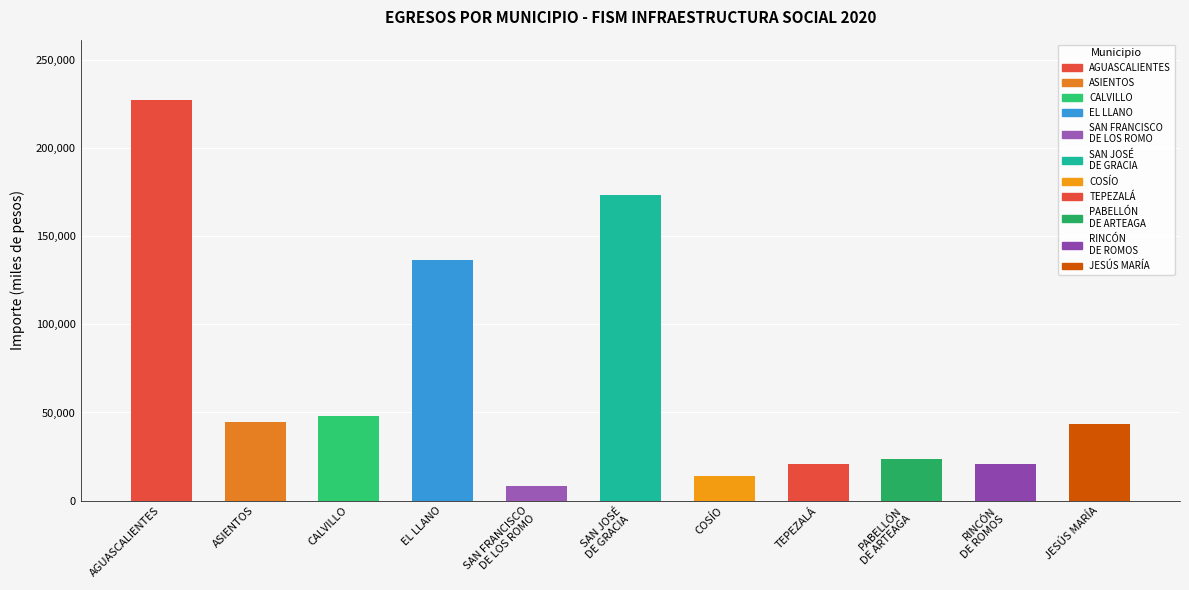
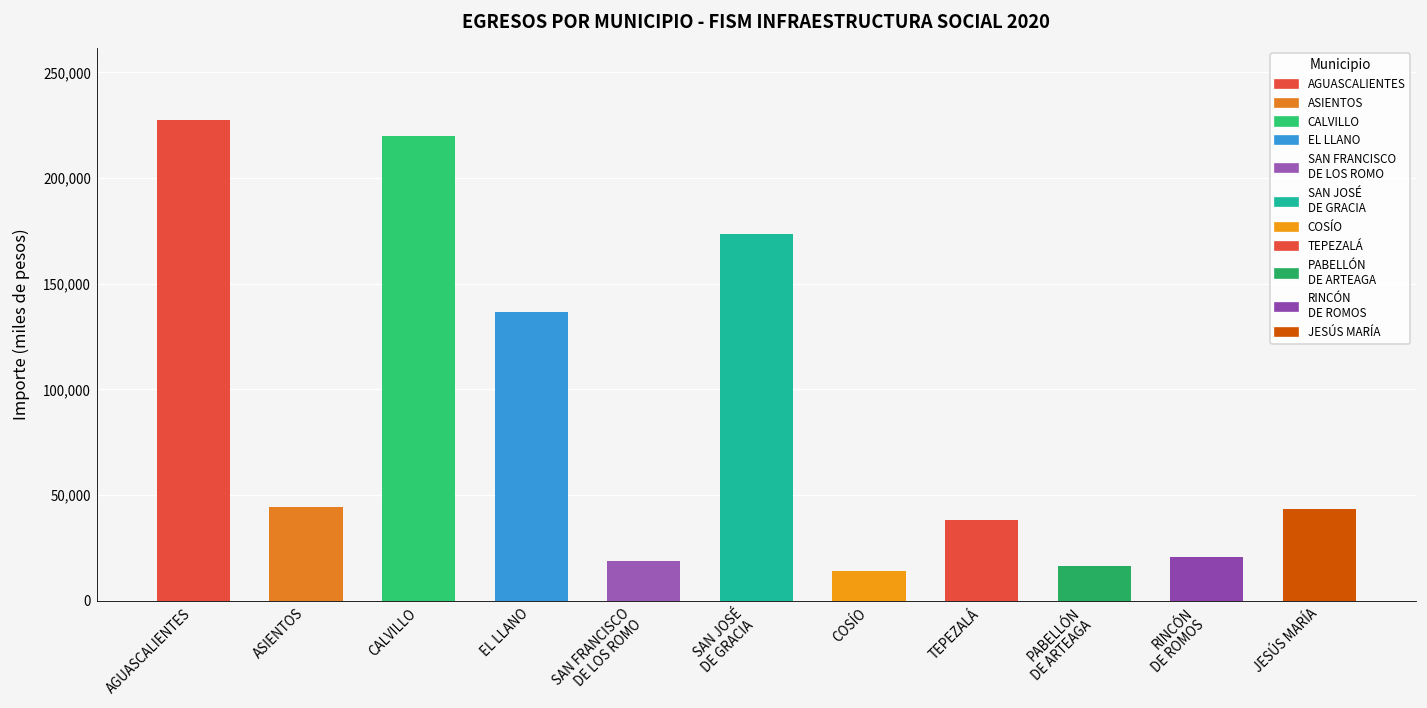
CALVILLO: 48,000 -> 220,000
SAN FRANCISCO DE LOS ROMO: 8,000 -> 19,000
TEPEZALÁ: 21,000 -> 38,000
PABELLÓN DE ARTEAGA: 23,000 -> 17,000
